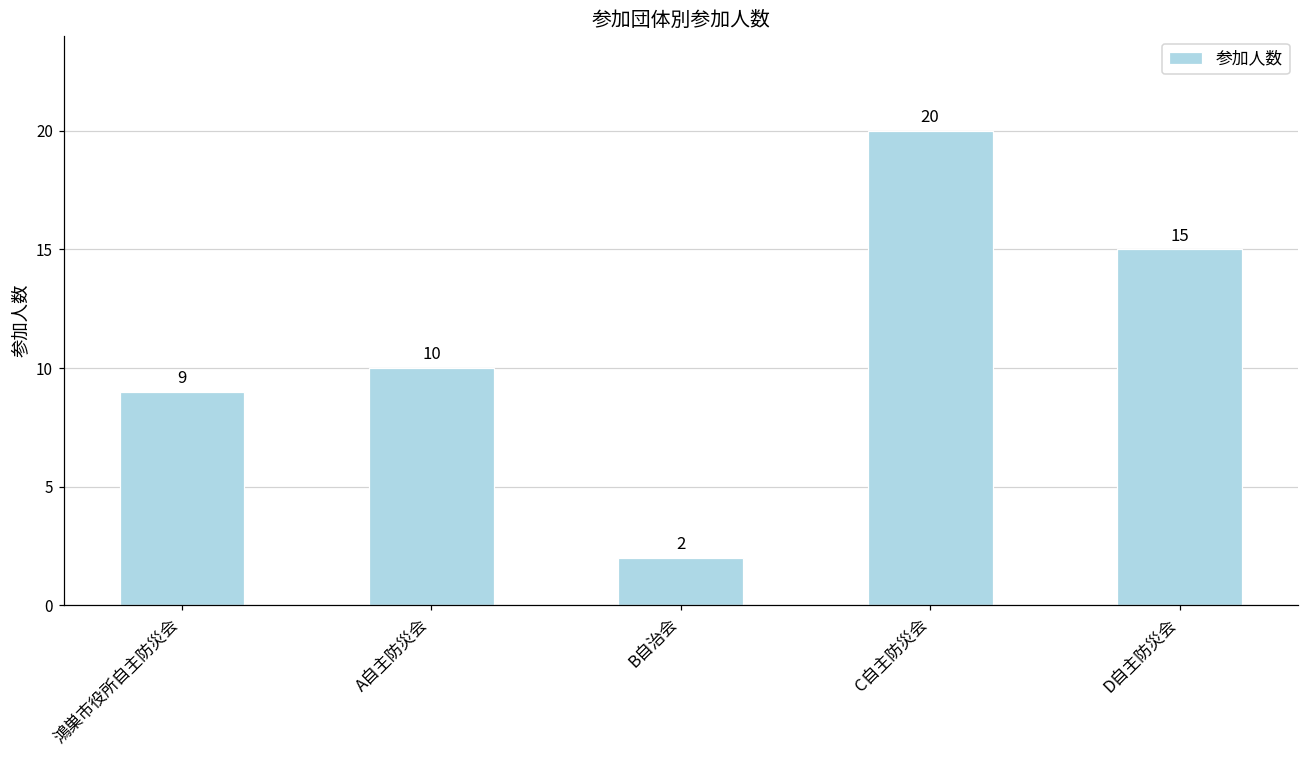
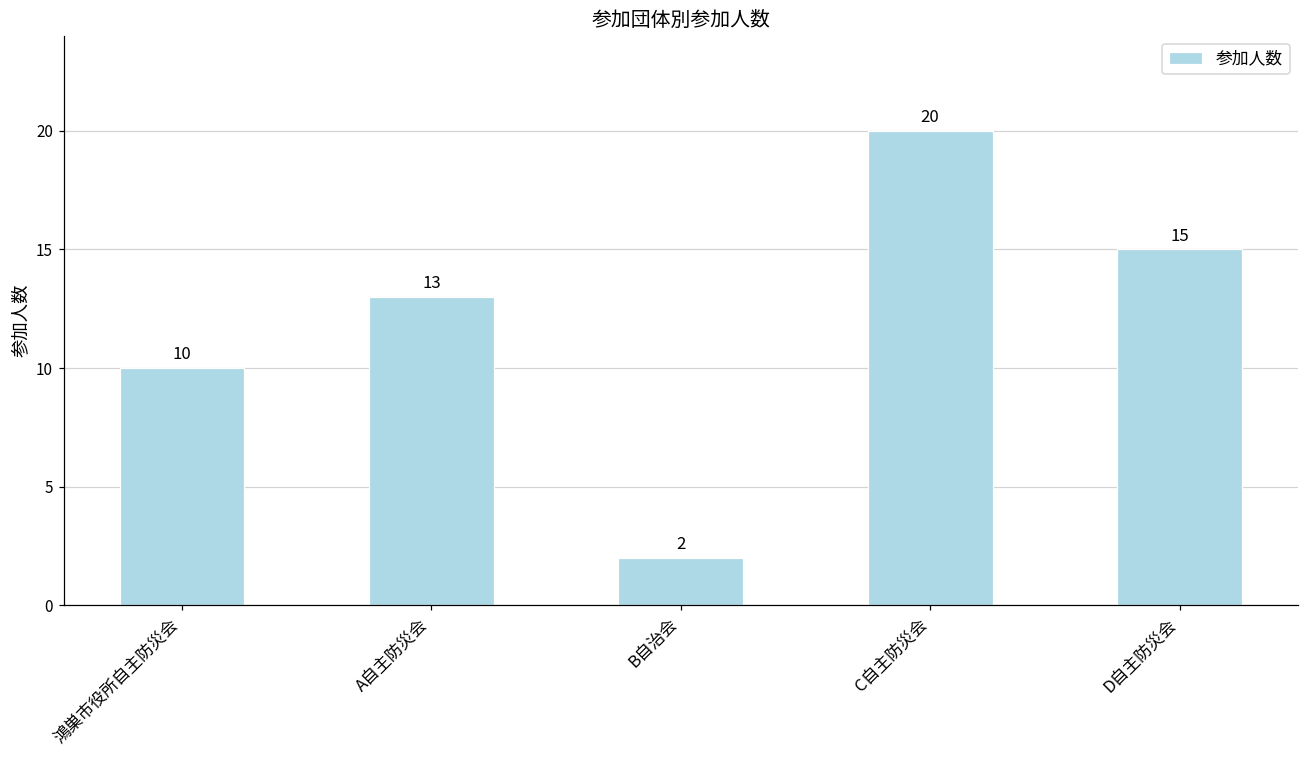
鴻巣市役所自主防災会: 9 -> 10
A自主防災会: 10 -> 13
